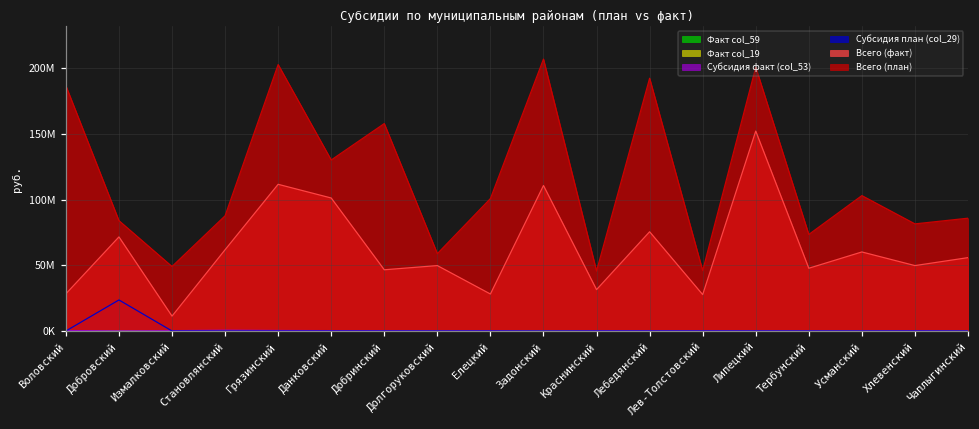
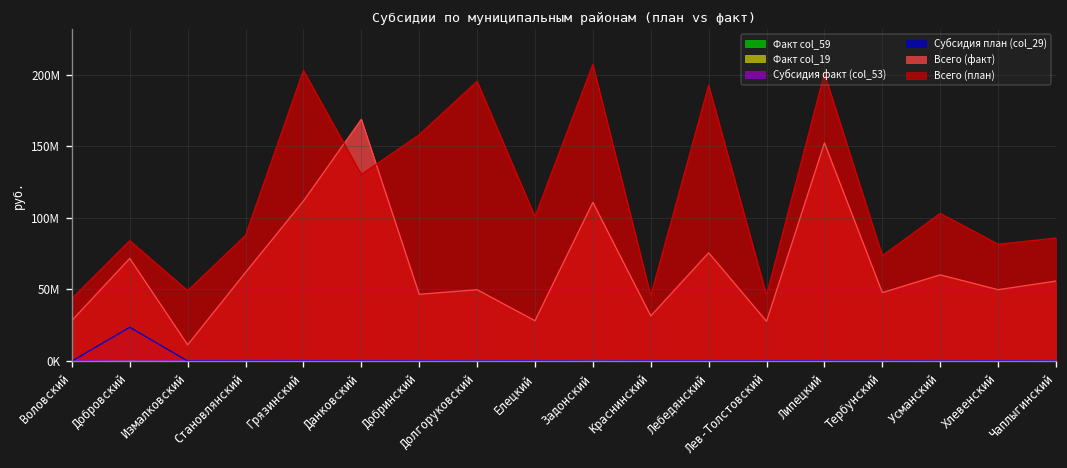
Всего (план), Воловский: 187000000 -> 44000000
Всего (факт), Данковский: 101000000 -> 169000000
Всего (план), Долгоруковский: 59000000 -> 195000000
